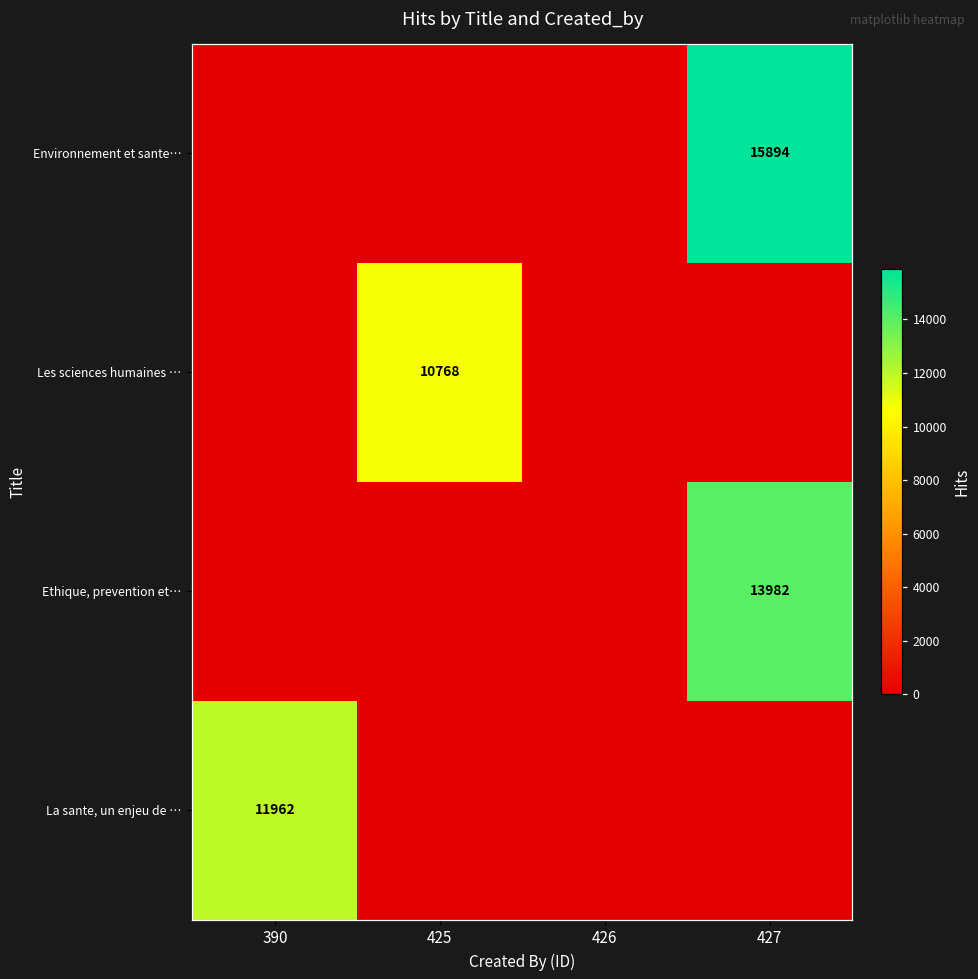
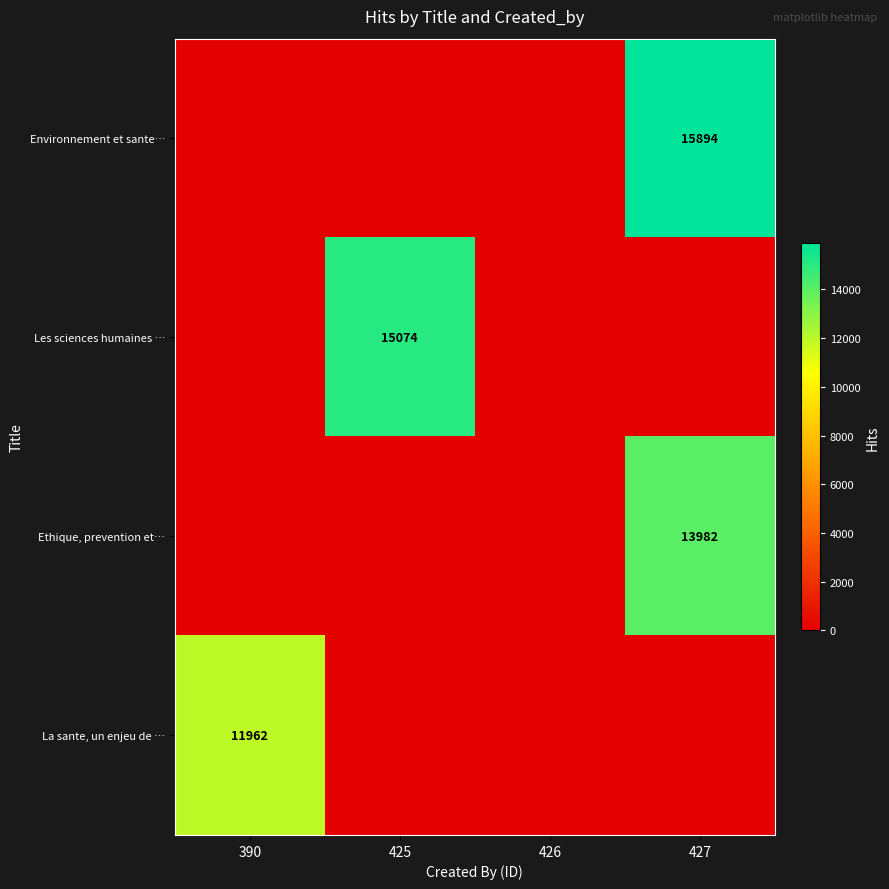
Les sciences humaines …, 425: 10768 -> 15074
